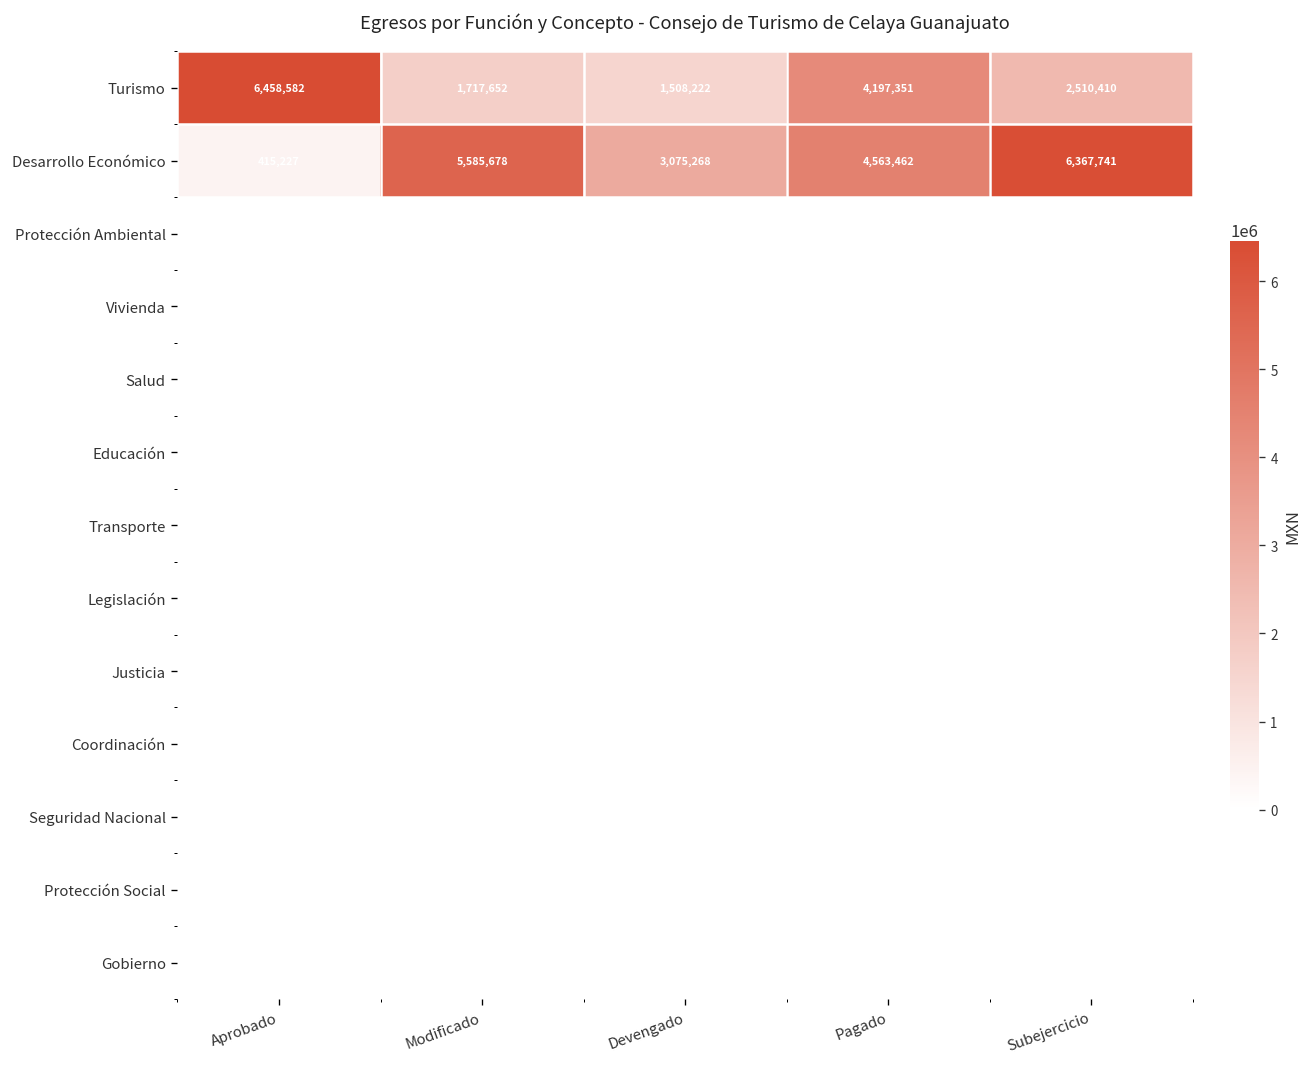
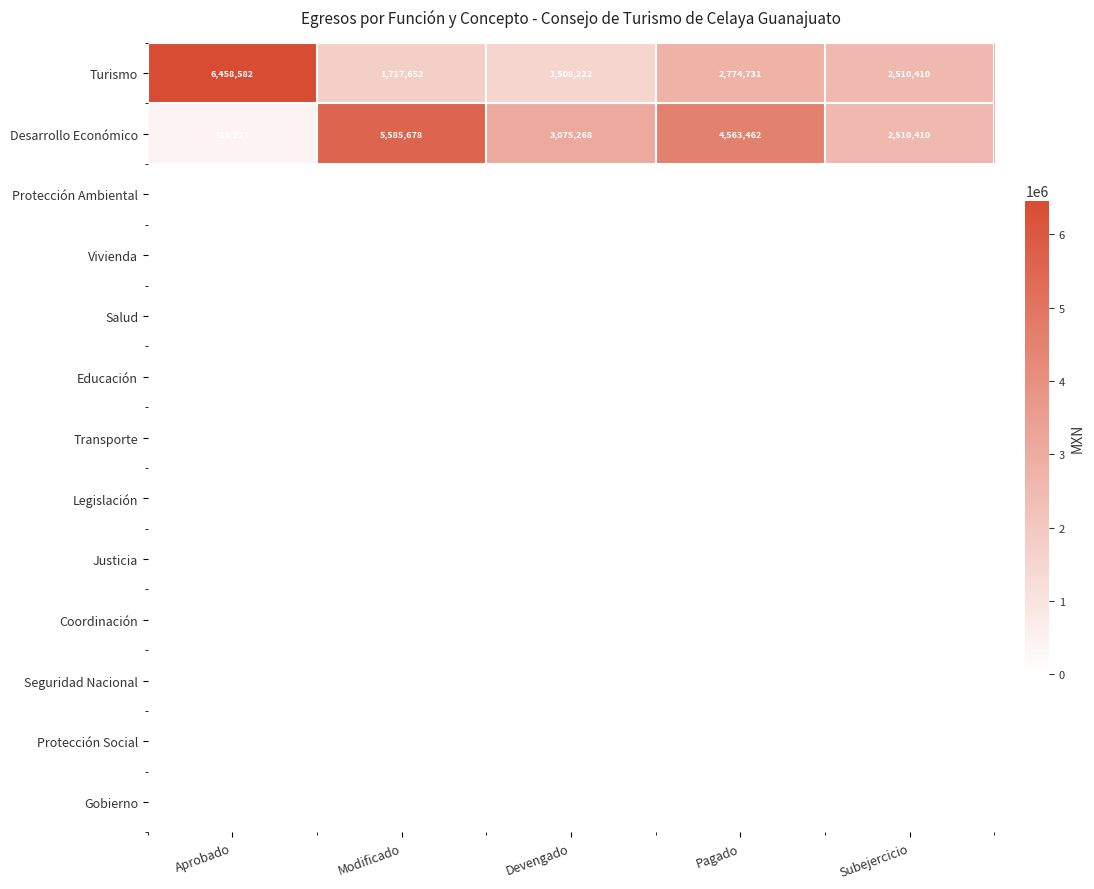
Turismo, Pagado: 4,197,351 -> 2,774,731
Desarrollo Económico, Subejercicio: 6,367,741 -> 2,510,410
